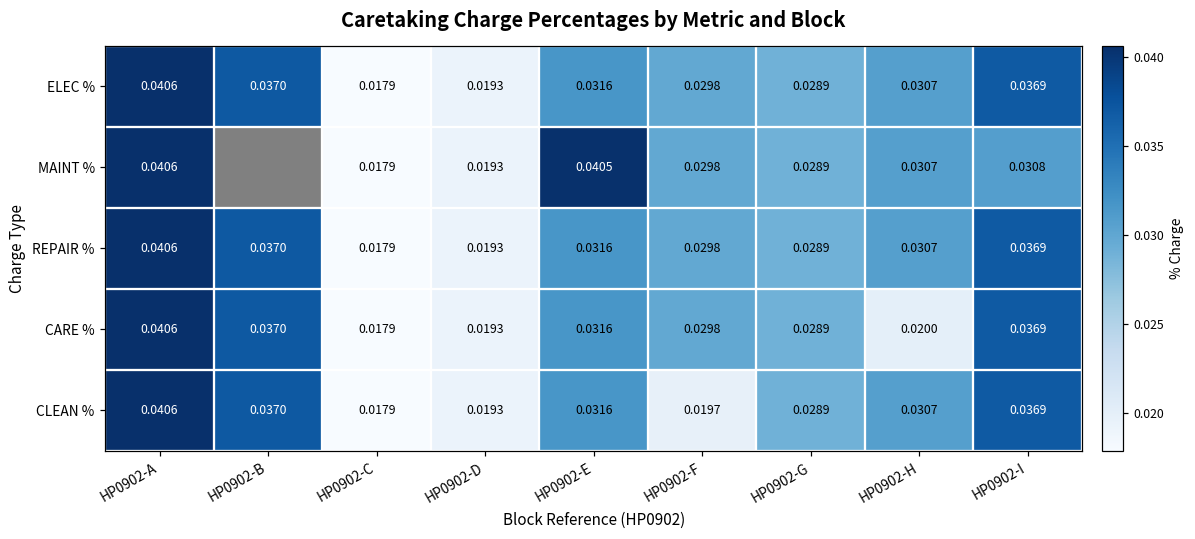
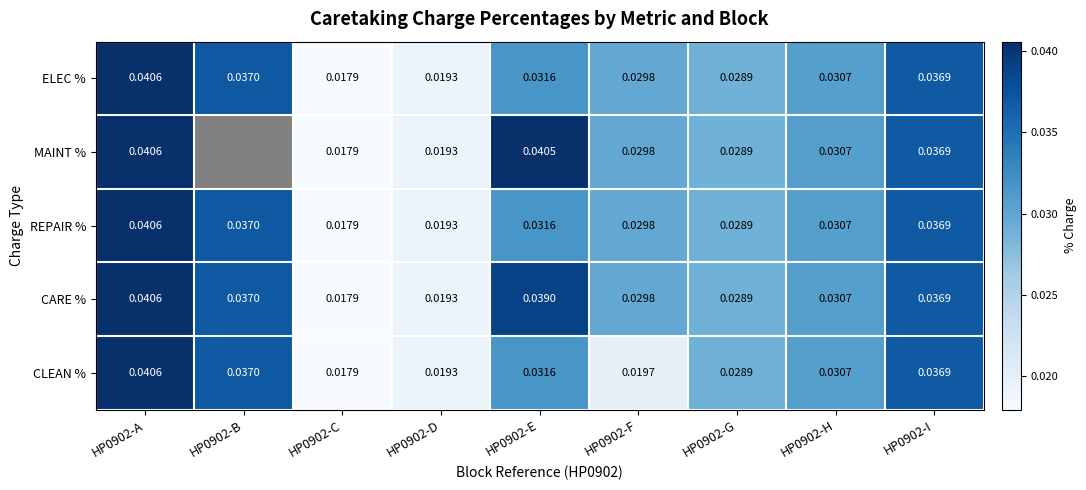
MAINT %, HP0902-I: 0.0308 -> 0.0369
CARE %, HP0902-E: 0.0316 -> 0.0390
CARE %, HP0902-H: 0.0200 -> 0.0307
